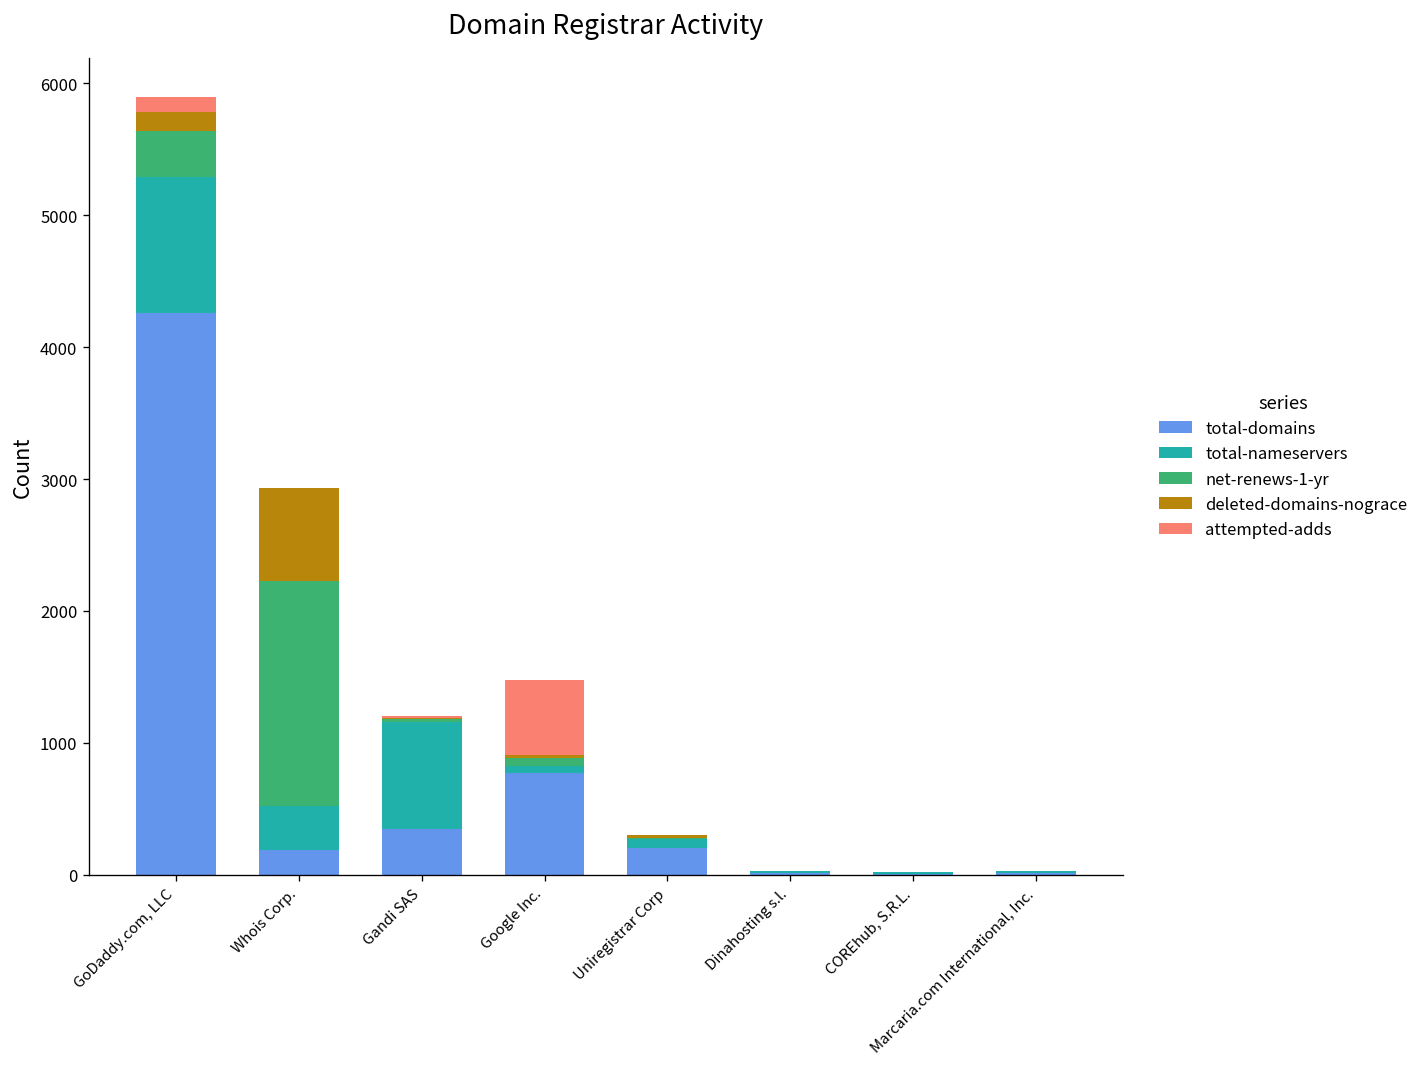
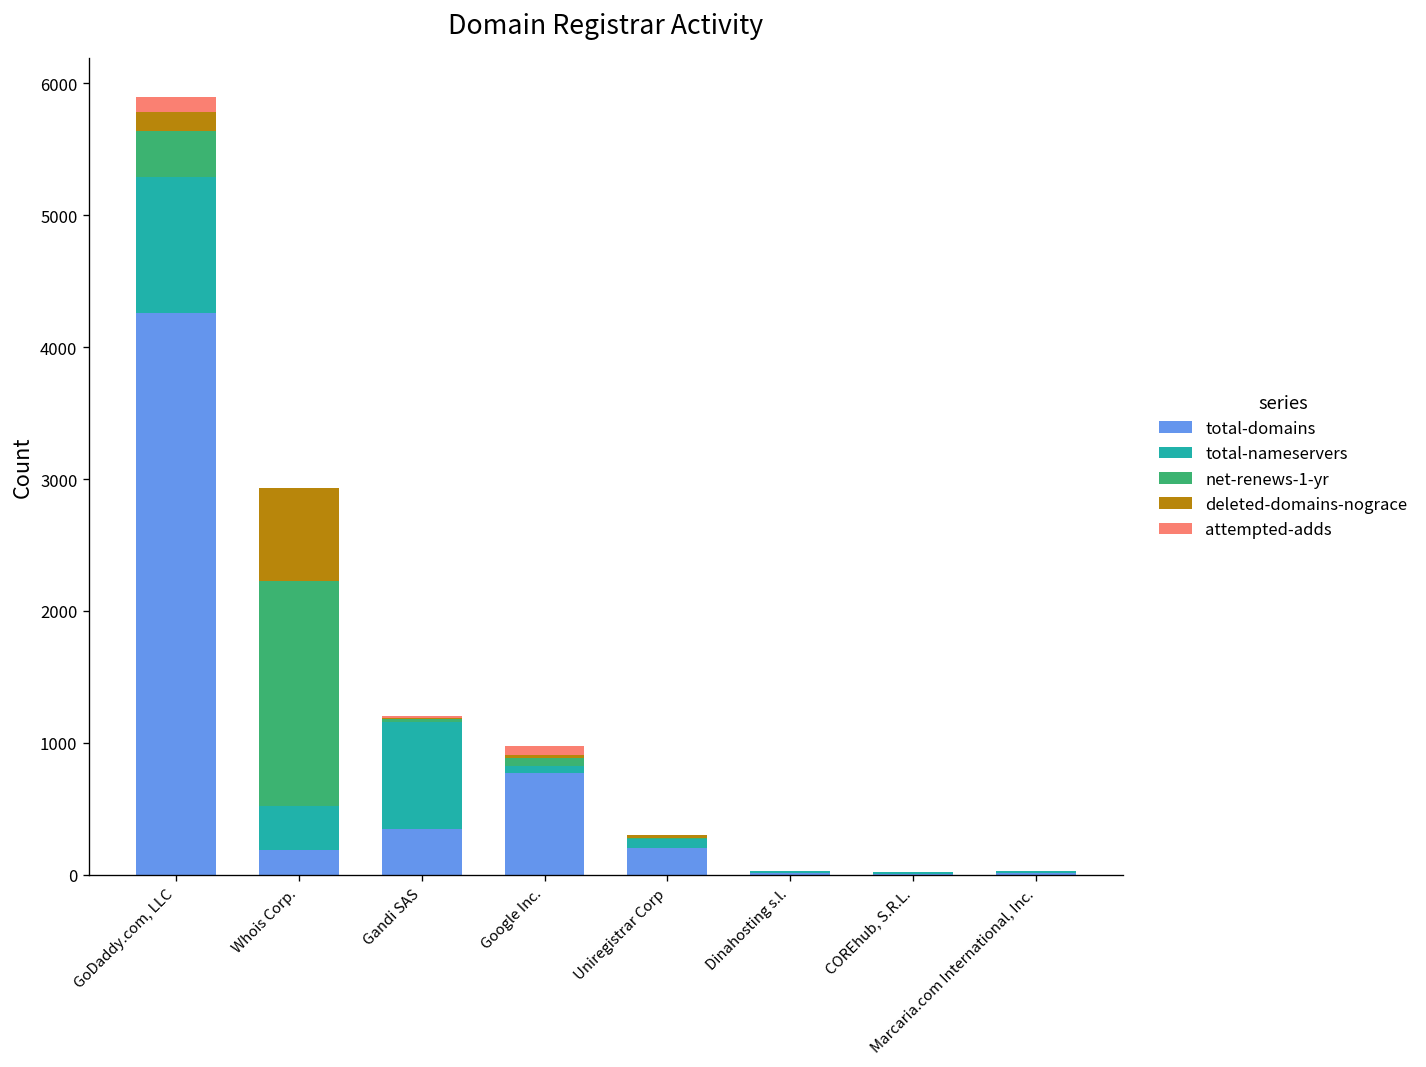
attempted-adds, Google Inc.: 570 -> 70
